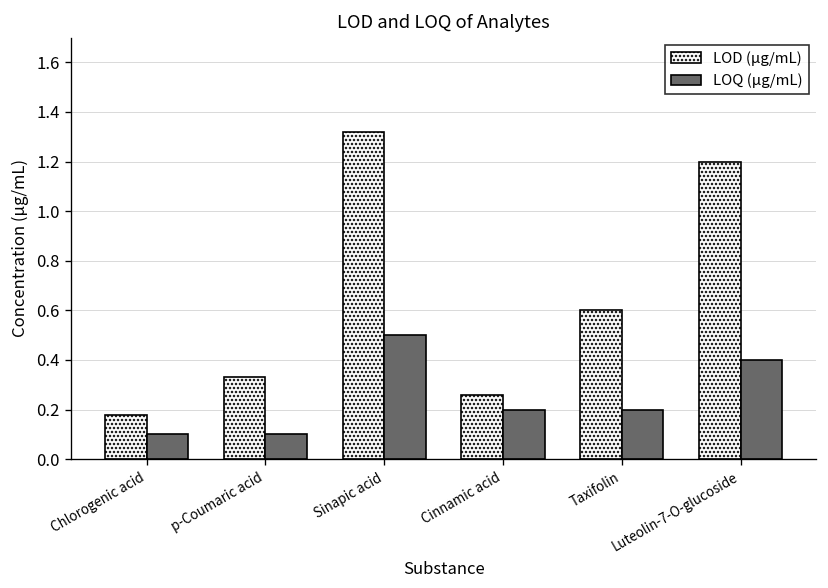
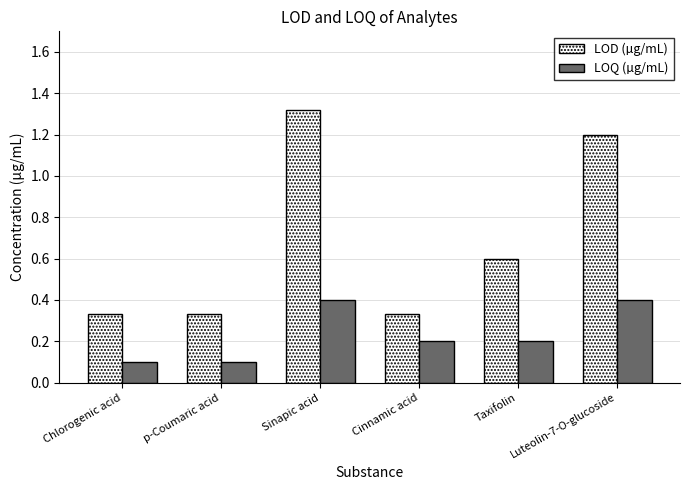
LOD (µg/mL), Chlorogenic acid: 0.18 -> 0.33
LOQ (µg/mL), Sinapic acid: 0.5 -> 0.4
LOD (µg/mL), Cinnamic acid: 0.26 -> 0.33
